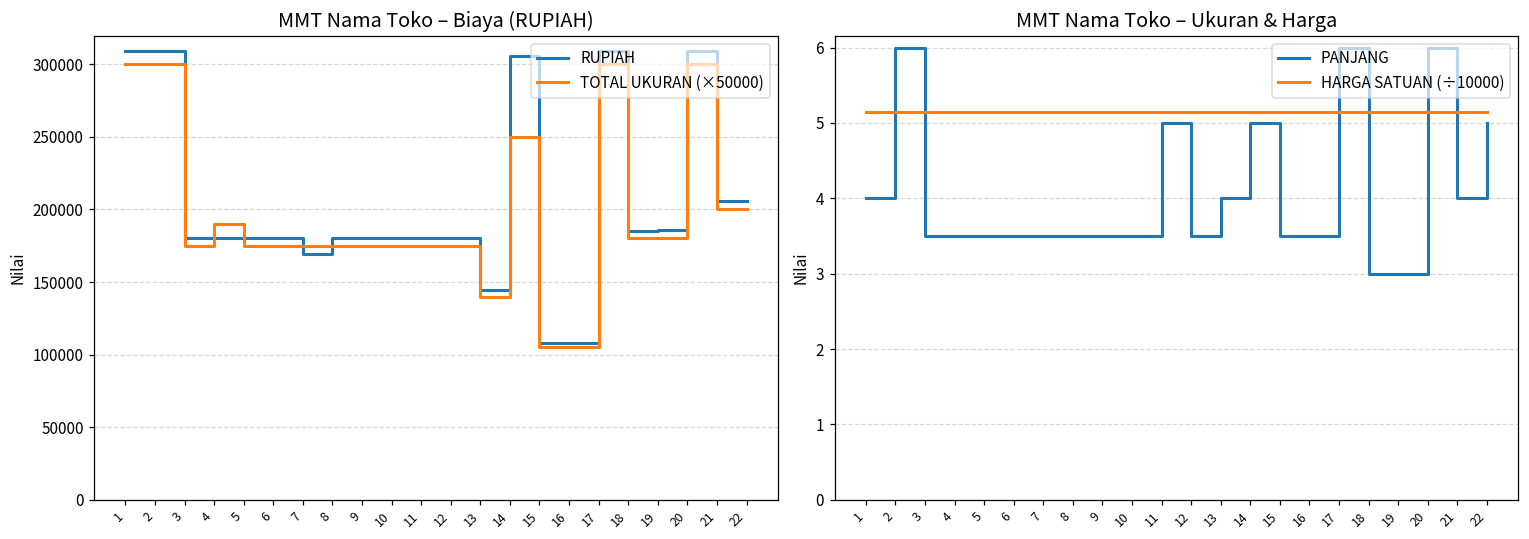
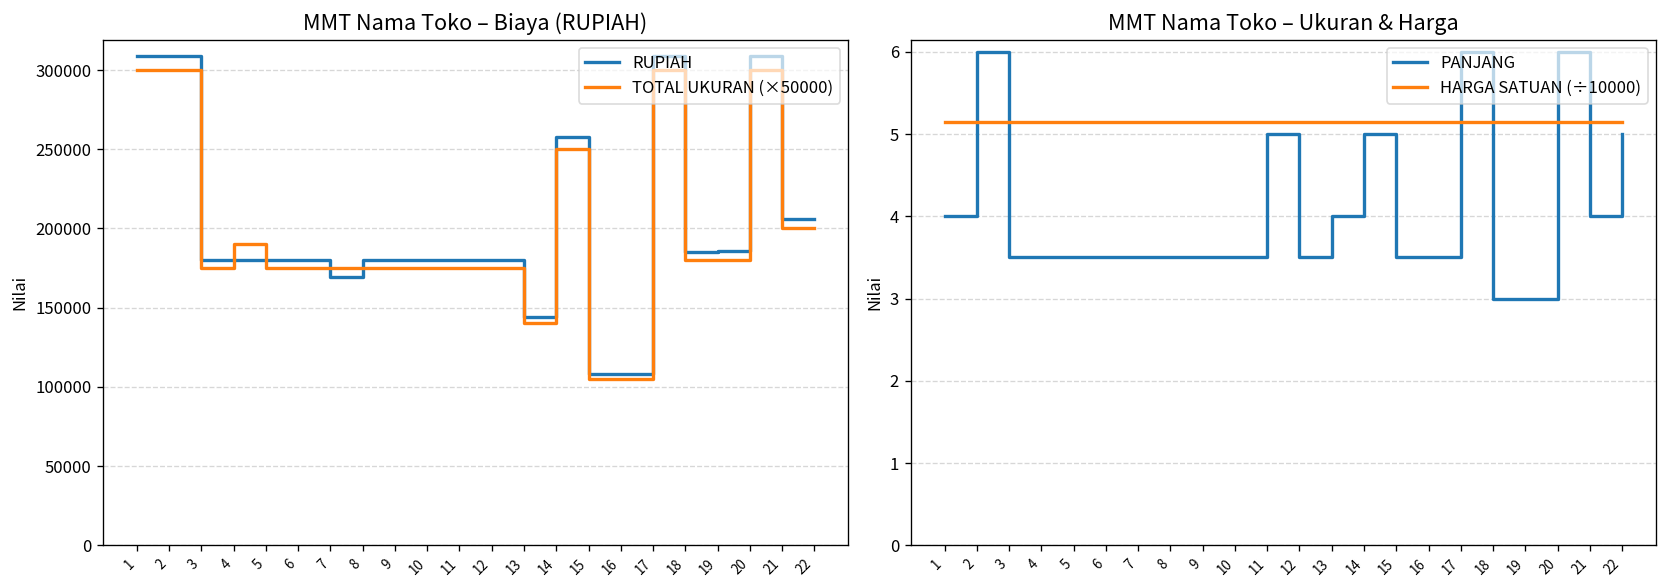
MMT Nama Toko – Biaya (RUPIAH), RUPIAH, 14: 305000 -> 258000
